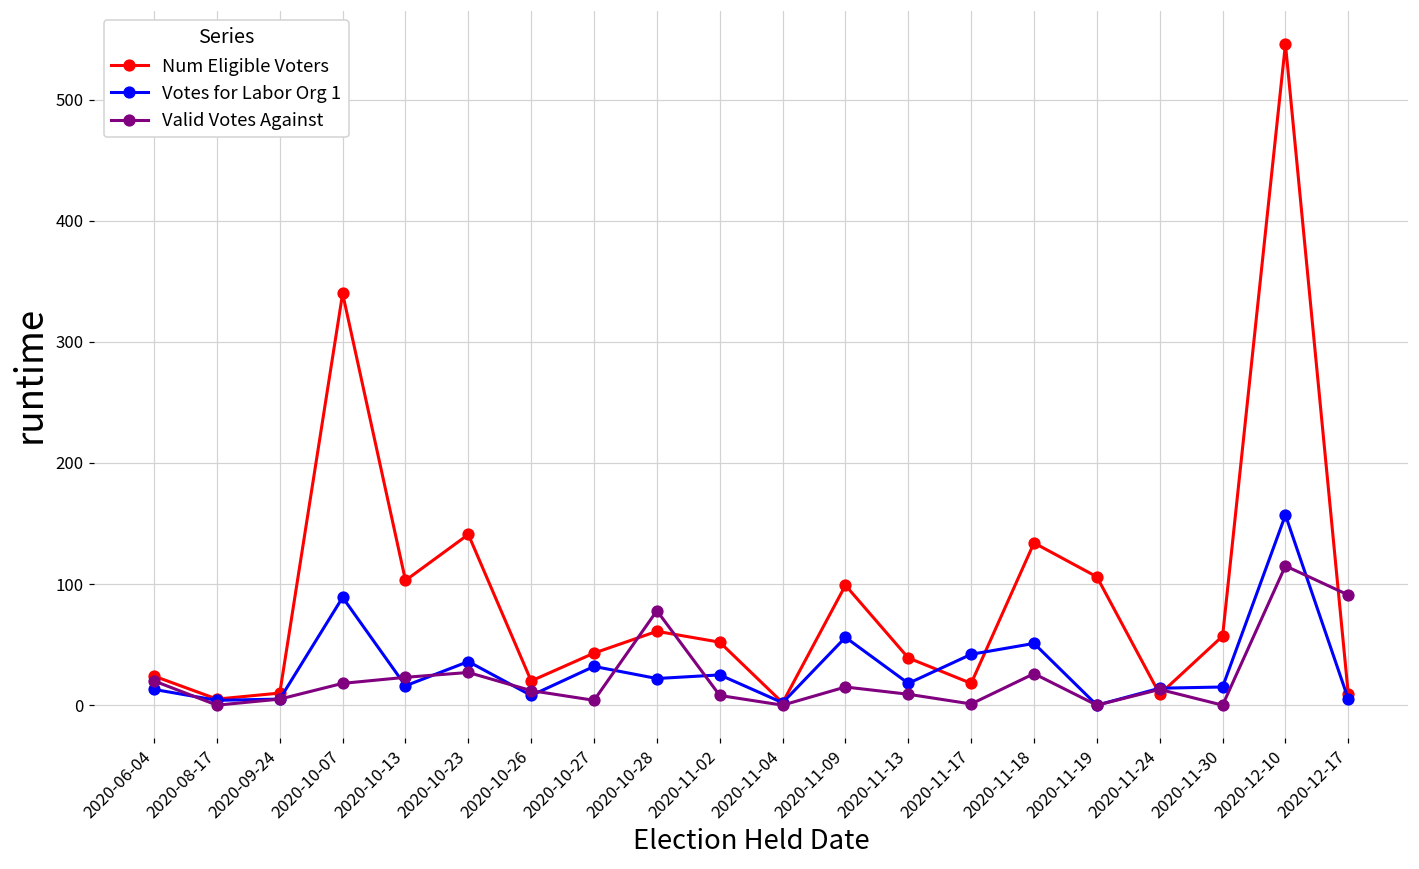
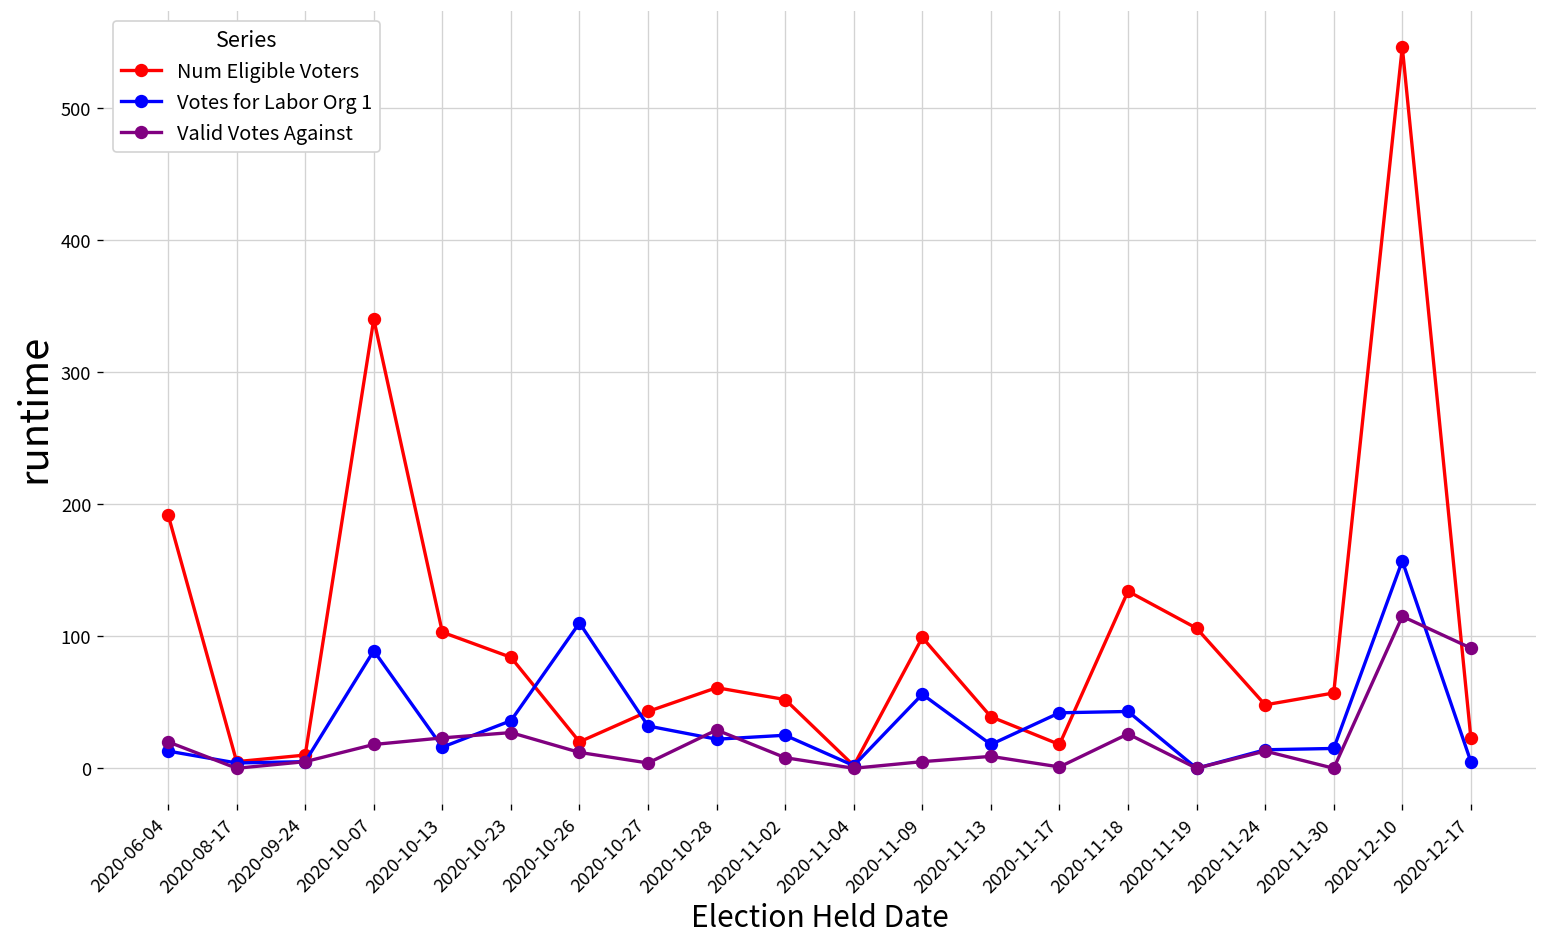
Num Eligible Voters, 2020-06-04: 24 -> 192
Num Eligible Voters, 2020-10-23: 141 -> 84
Votes for Labor Org 1, 2020-10-26: 8 -> 110
Valid Votes Against, 2020-10-28: 78 -> 29
Valid Votes Against, 2020-11-09: 15 -> 5
Votes for Labor Org 1, 2020-11-18: 51 -> 43
Num Eligible Voters, 2020-11-24: 9 -> 48
Num Eligible Voters, 2020-12-17: 9 -> 23
